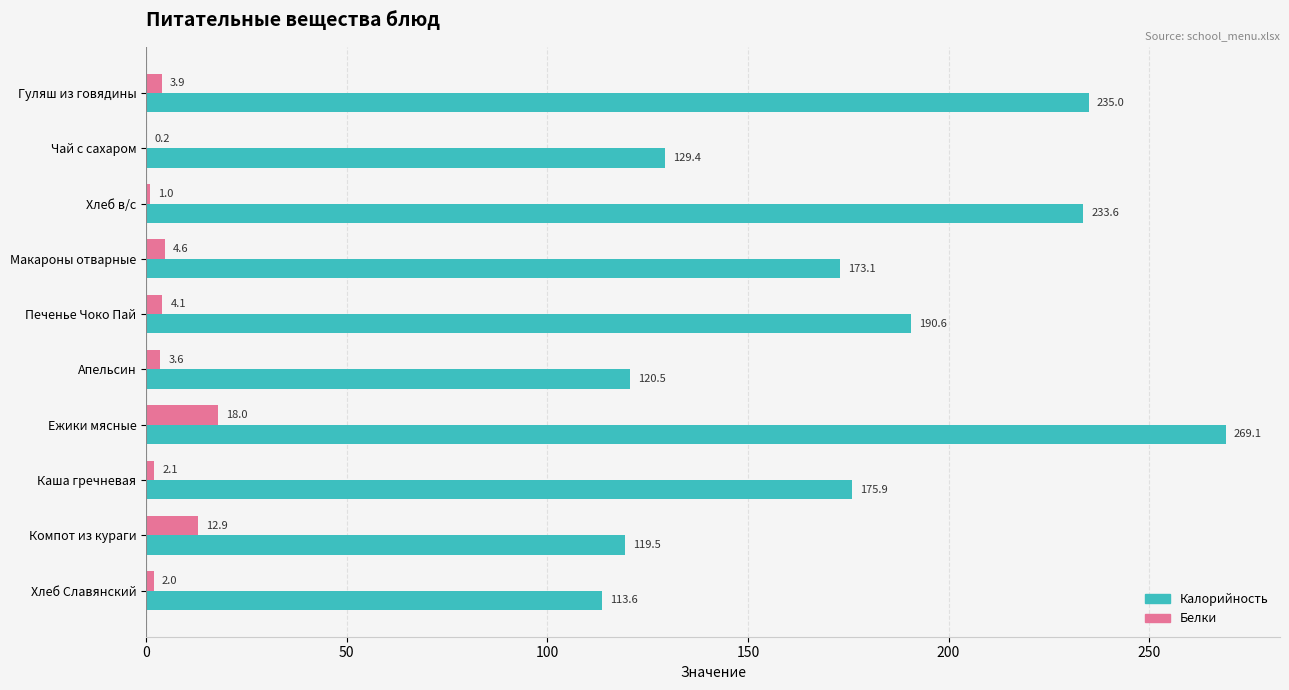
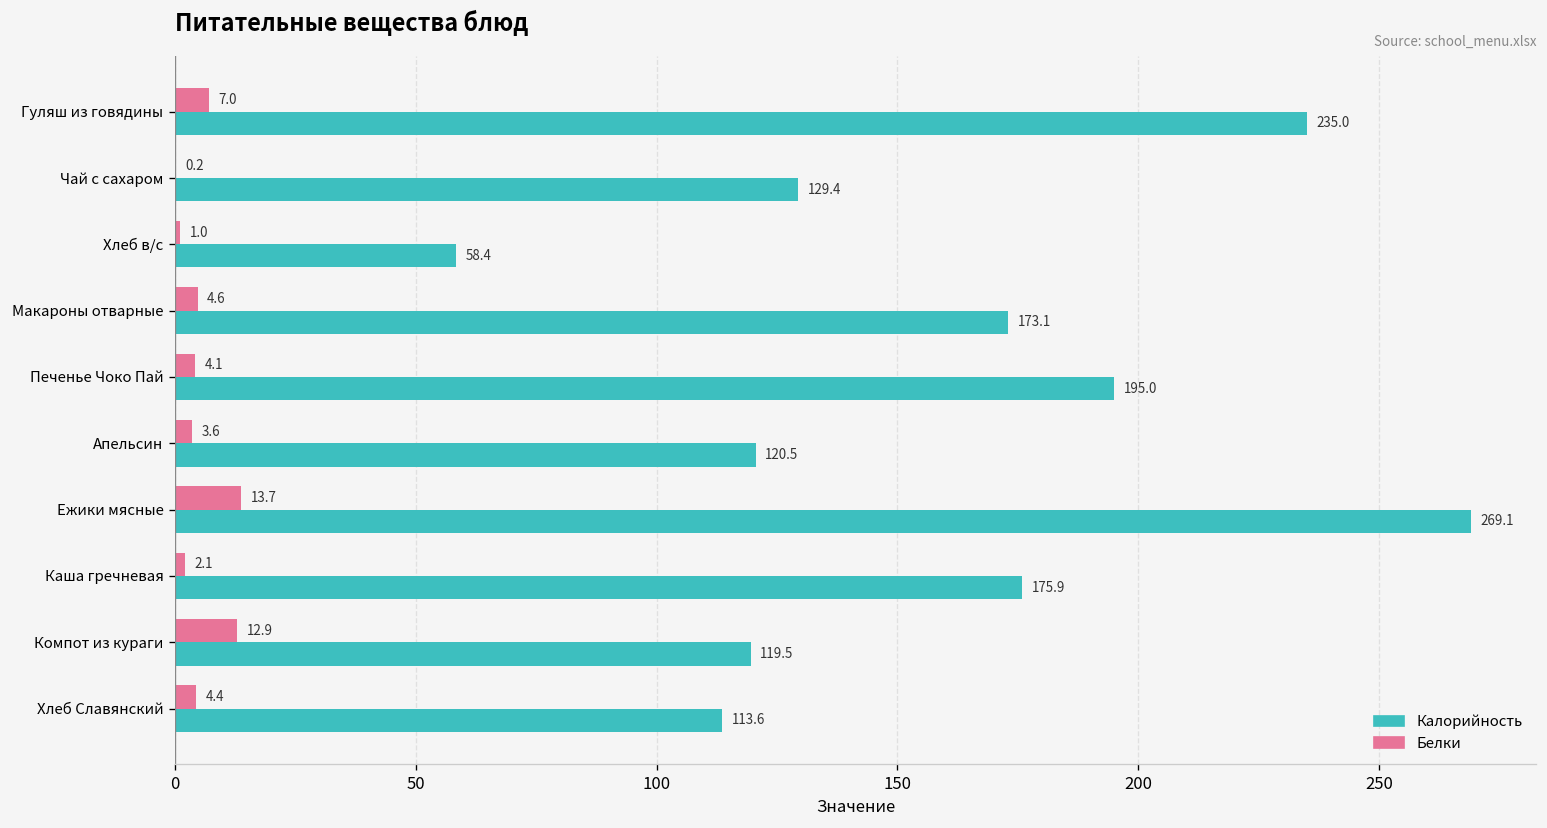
Белки, Гуляш из говядины: 3.9 -> 7.0
Калорийность, Хлеб в/с: 233.6 -> 58.4
Калорийность, Печенье Чоко Пай: 190.6 -> 195.0
Белки, Ежики мясные: 18.0 -> 13.7
Белки, Хлеб Славянский: 2.0 -> 4.4
